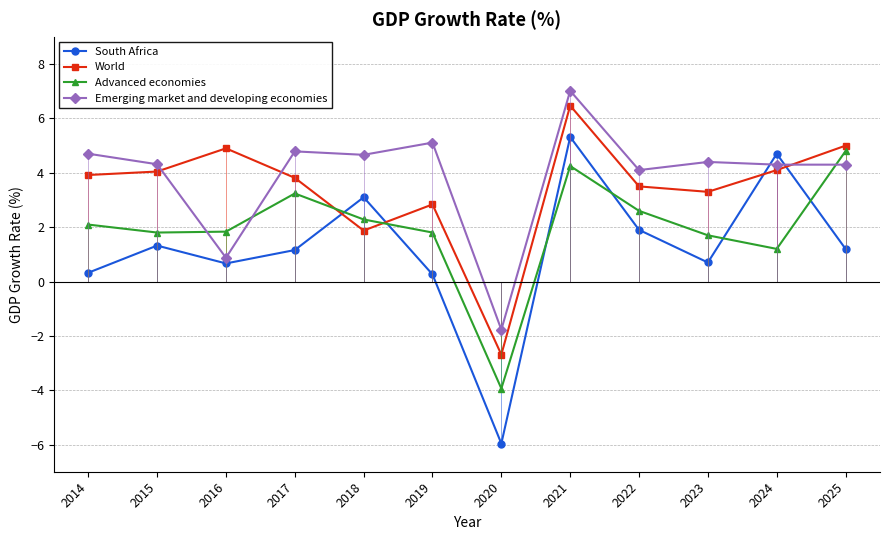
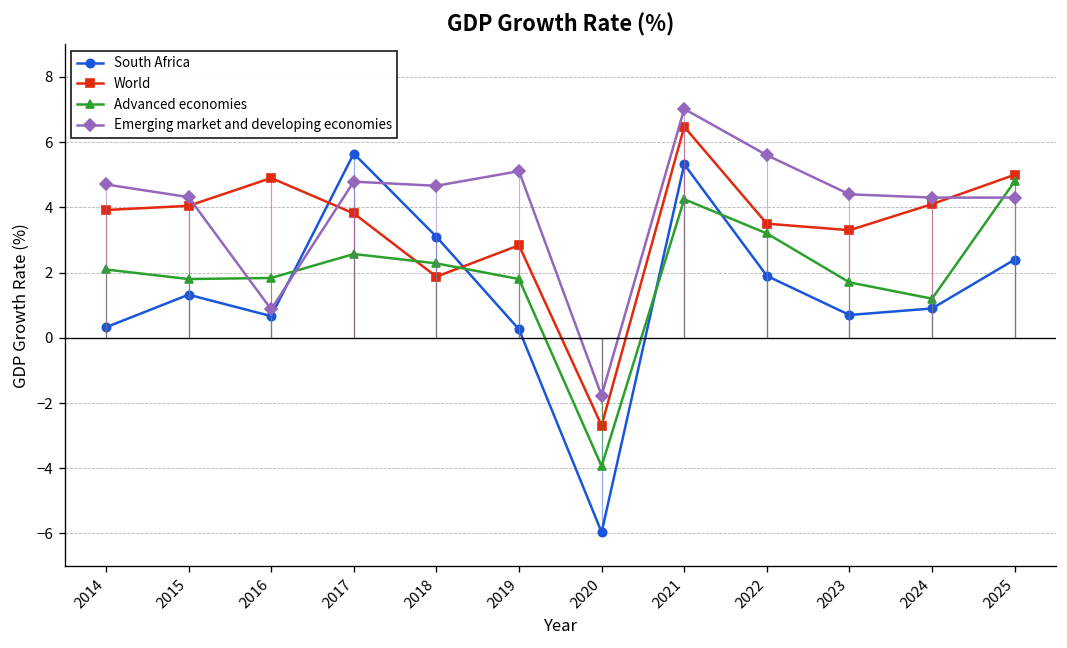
South Africa, 2017: 1.2 -> 5.7
Advanced economies, 2017: 3.2 -> 2.6
Advanced economies, 2022: 2.6 -> 3.2
Emerging market and developing economies, 2022: 4.1 -> 5.6
South Africa, 2024: 4.7 -> 0.9
South Africa, 2025: 1.2 -> 2.4
